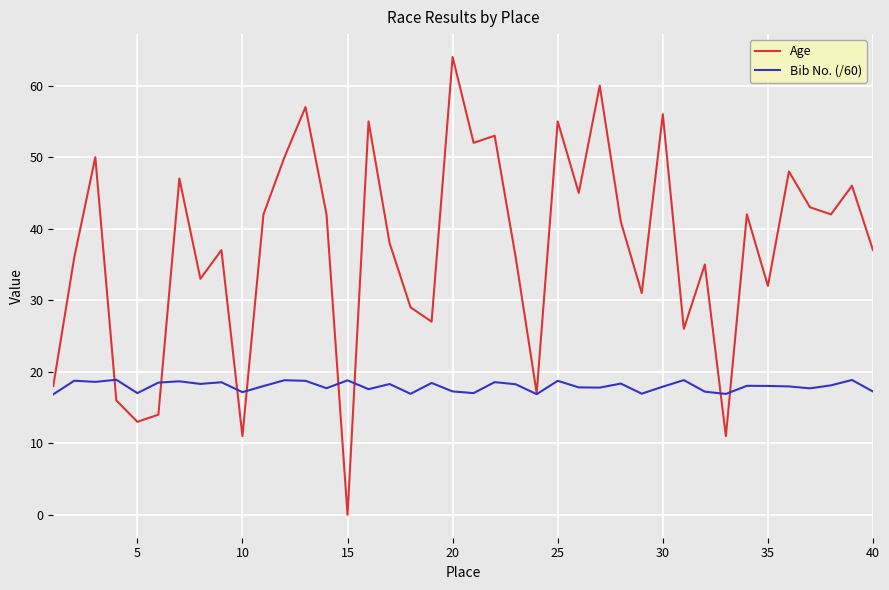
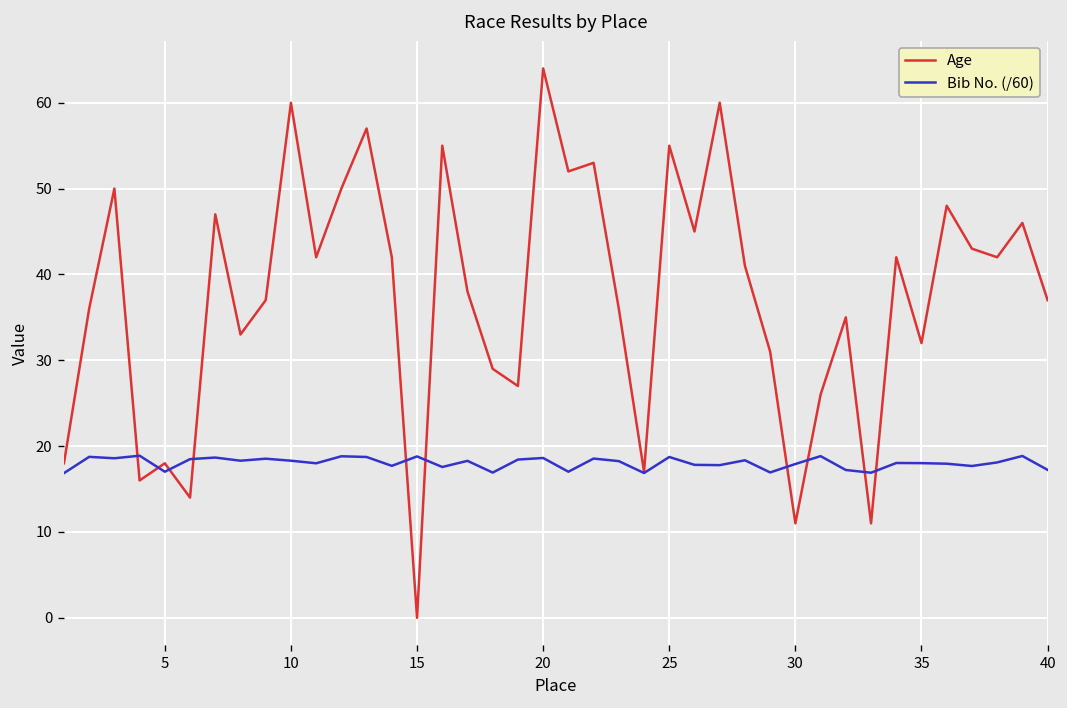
Age, 5: 13 -> 18
Age, 10: 11 -> 60
Bib No. (/60), 10: 17 -> 18
Bib No. (/60), 20: 17 -> 19
Age, 30: 56 -> 11
